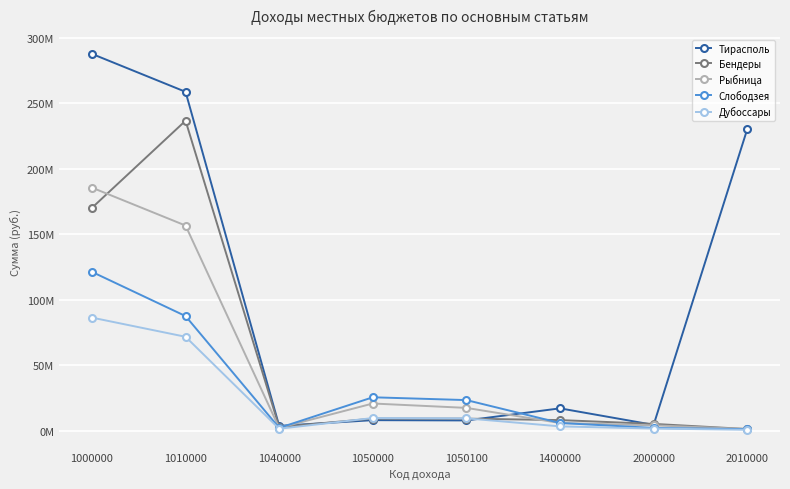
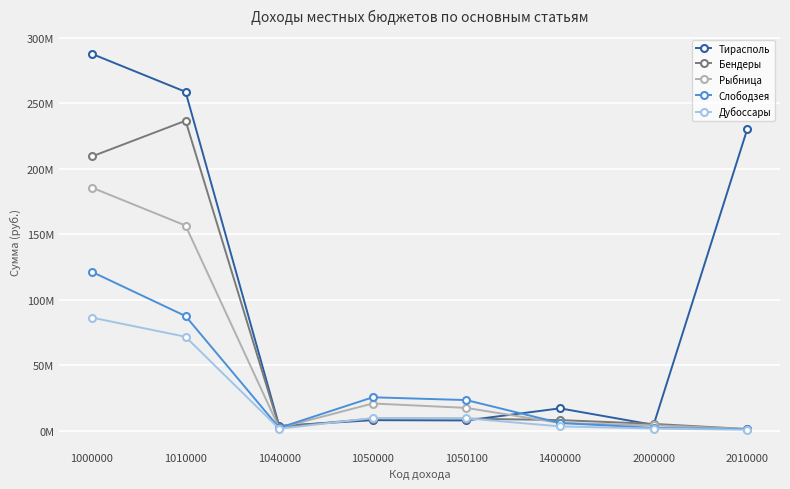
Бендеры, 1000000: 170000000 -> 209000000
